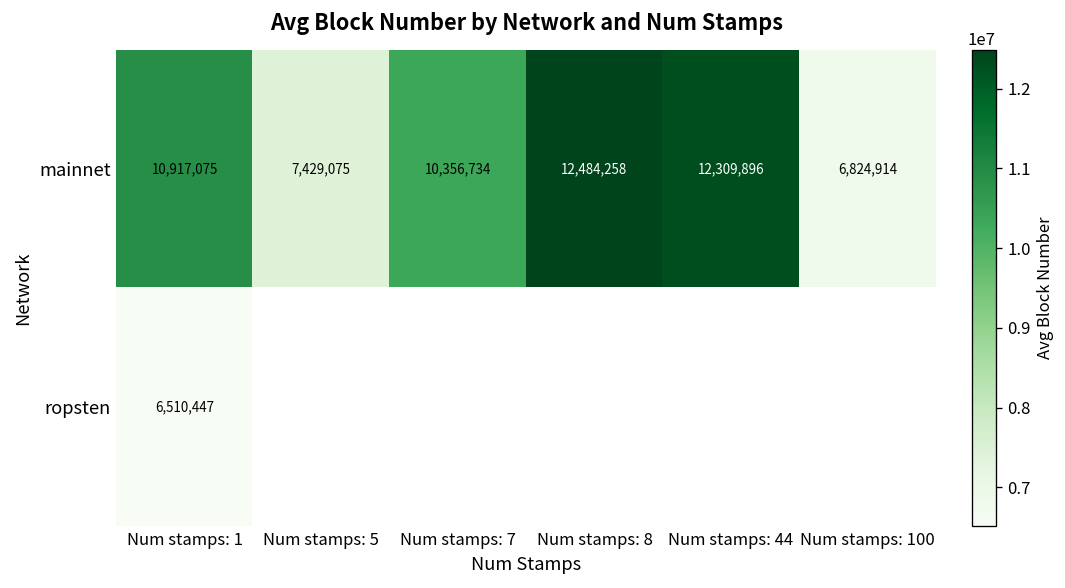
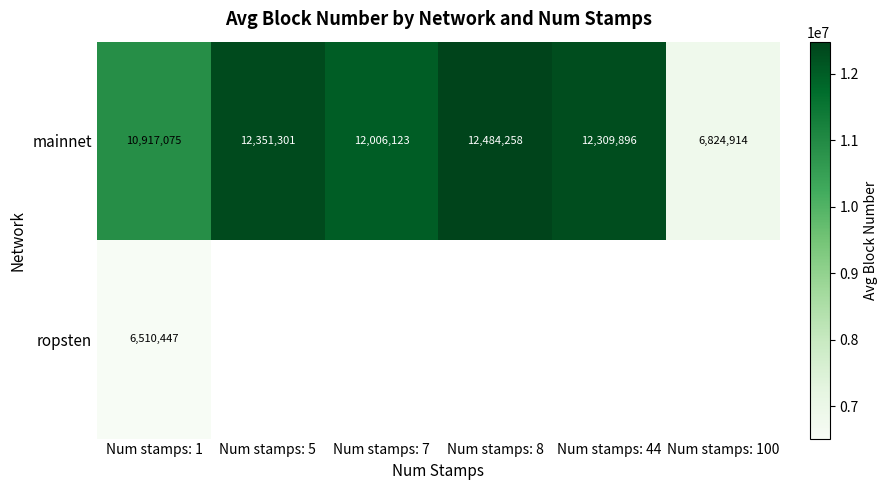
mainnet, Num stamps: 5: 7,429,075 -> 12,351,301
mainnet, Num stamps: 7: 10,356,734 -> 12,006,123
